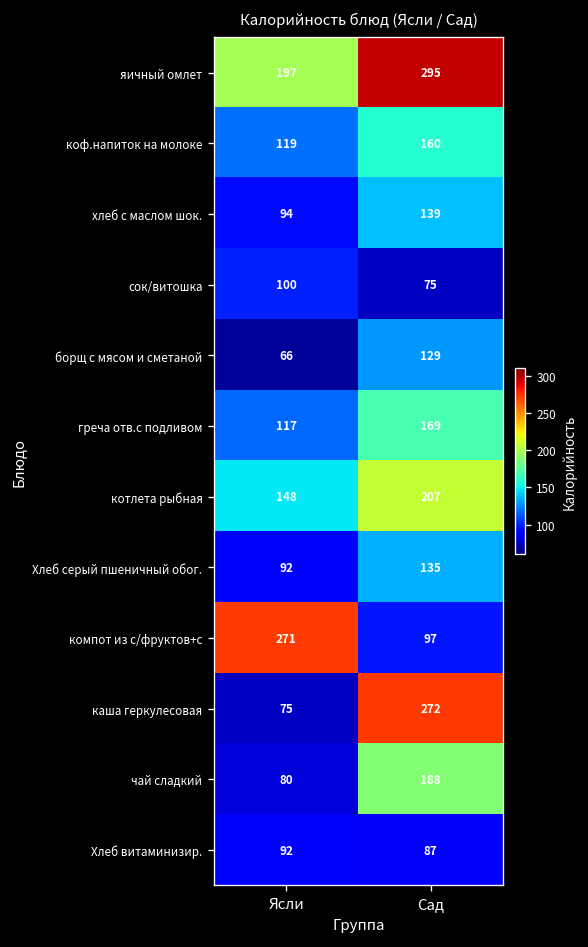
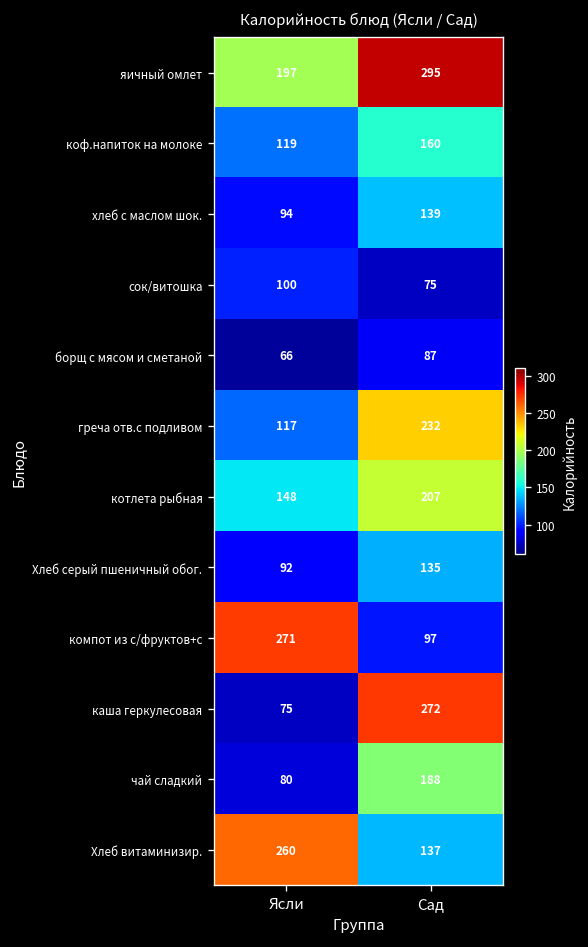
борщ с мясом и сметаной, Сад: 129 -> 87
греча отв.с подливом, Сад: 169 -> 232
Хлеб витаминизир., Ясли: 92 -> 260
Хлеб витаминизир., Сад: 87 -> 137
